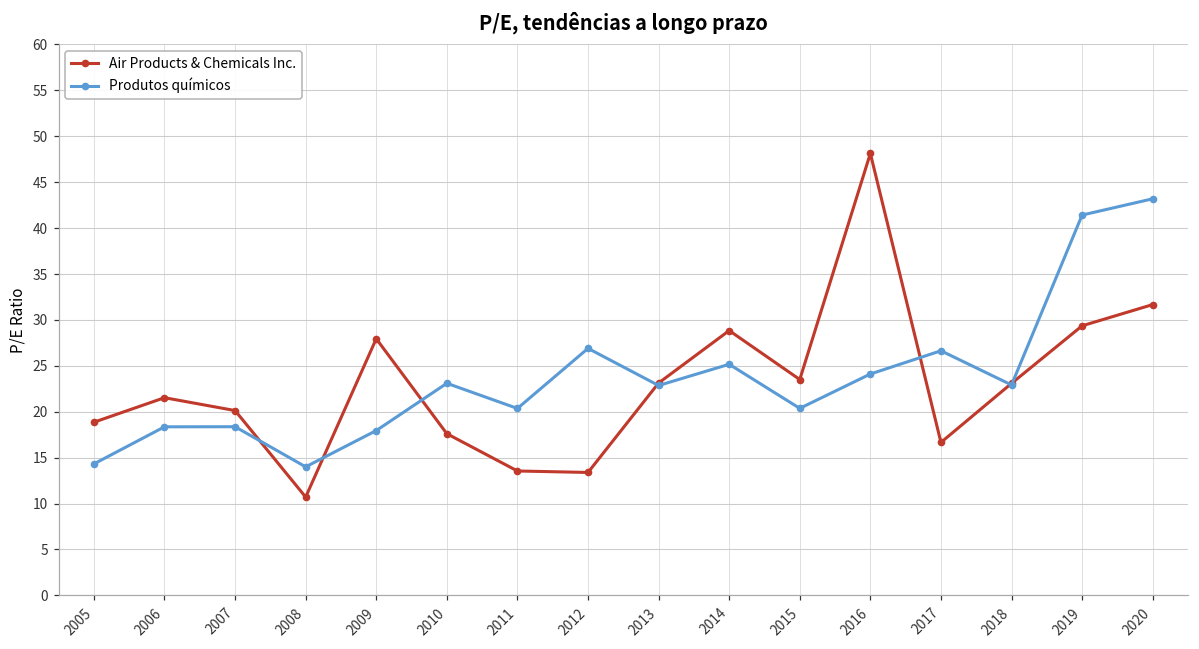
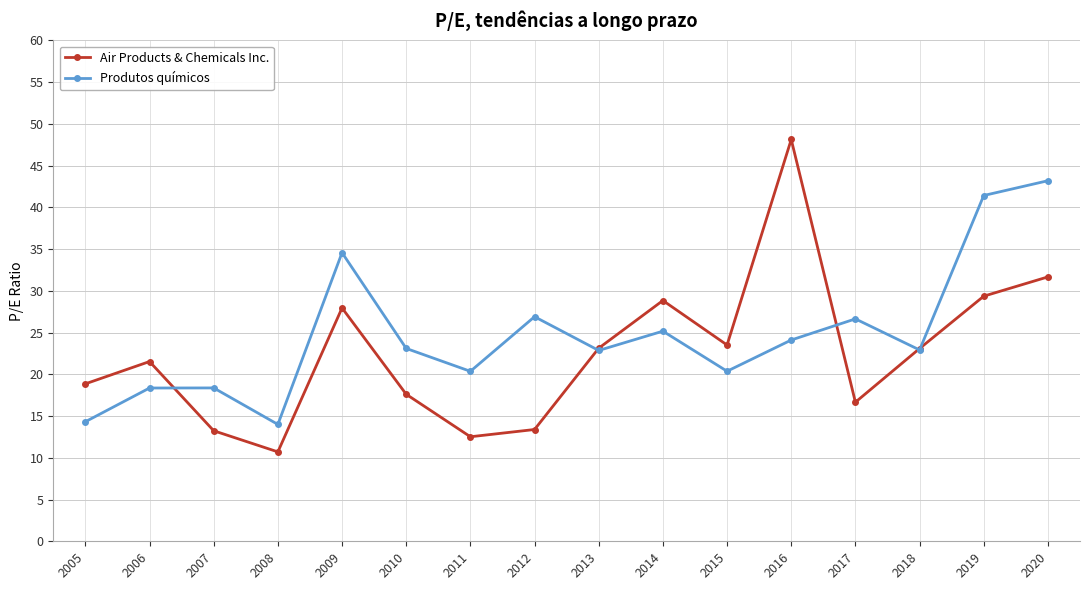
Air Products & Chemicals Inc., 2007: 20 -> 13
Produtos químicos, 2009: 18 -> 35
Air Products & Chemicals Inc., 2011: 14 -> 13
